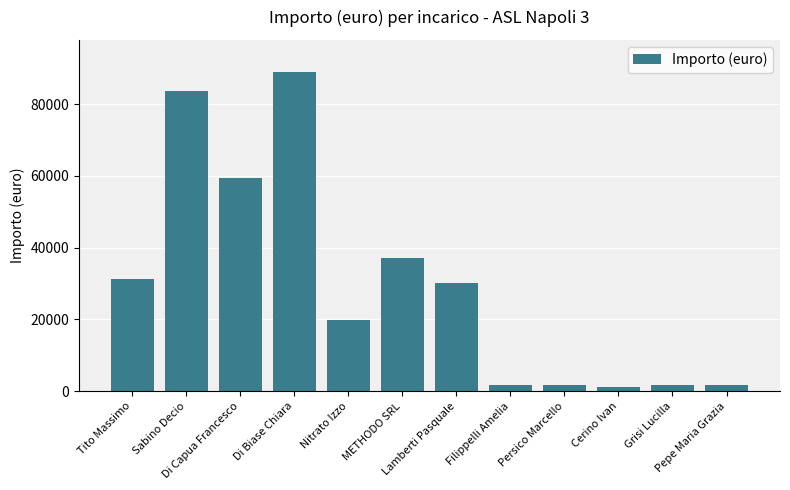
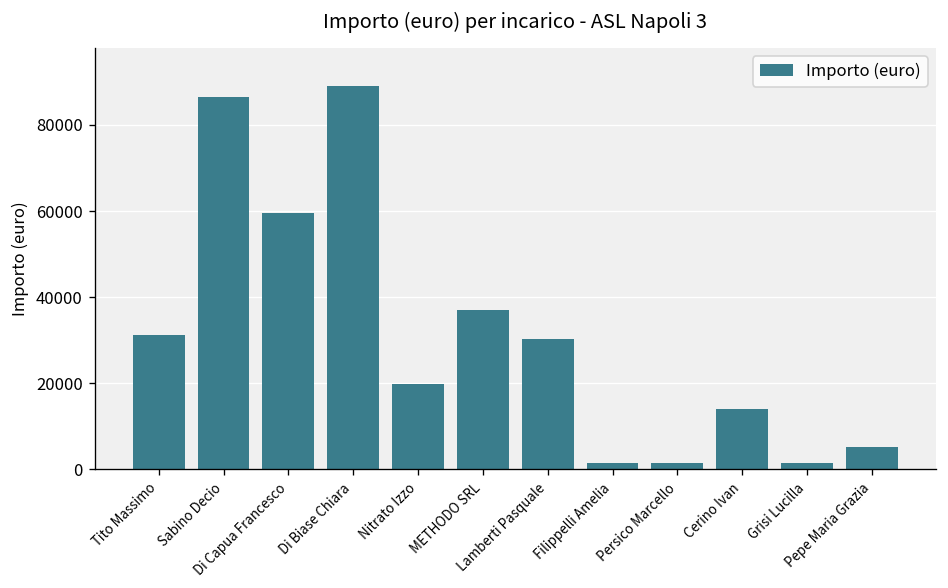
Sabino Decio: 84000 -> 86000
Cerino Ivan: 1000 -> 14000
Pepe Maria Grazia: 2000 -> 5000
